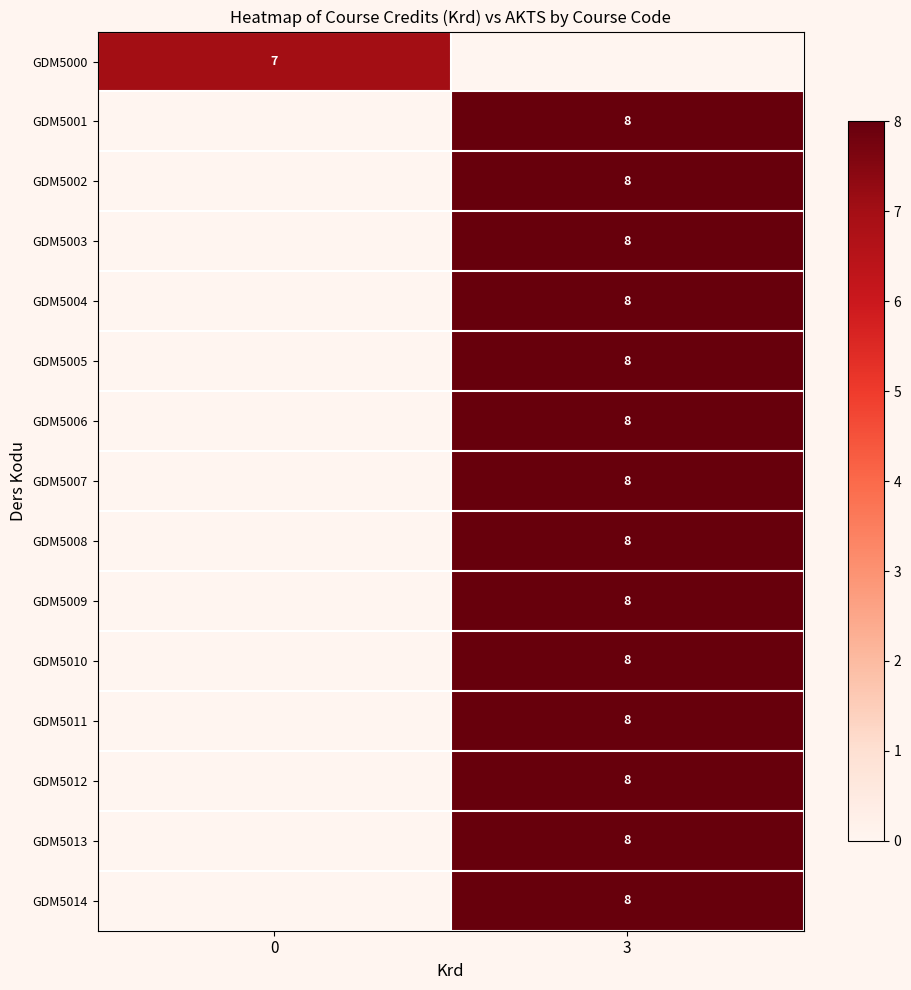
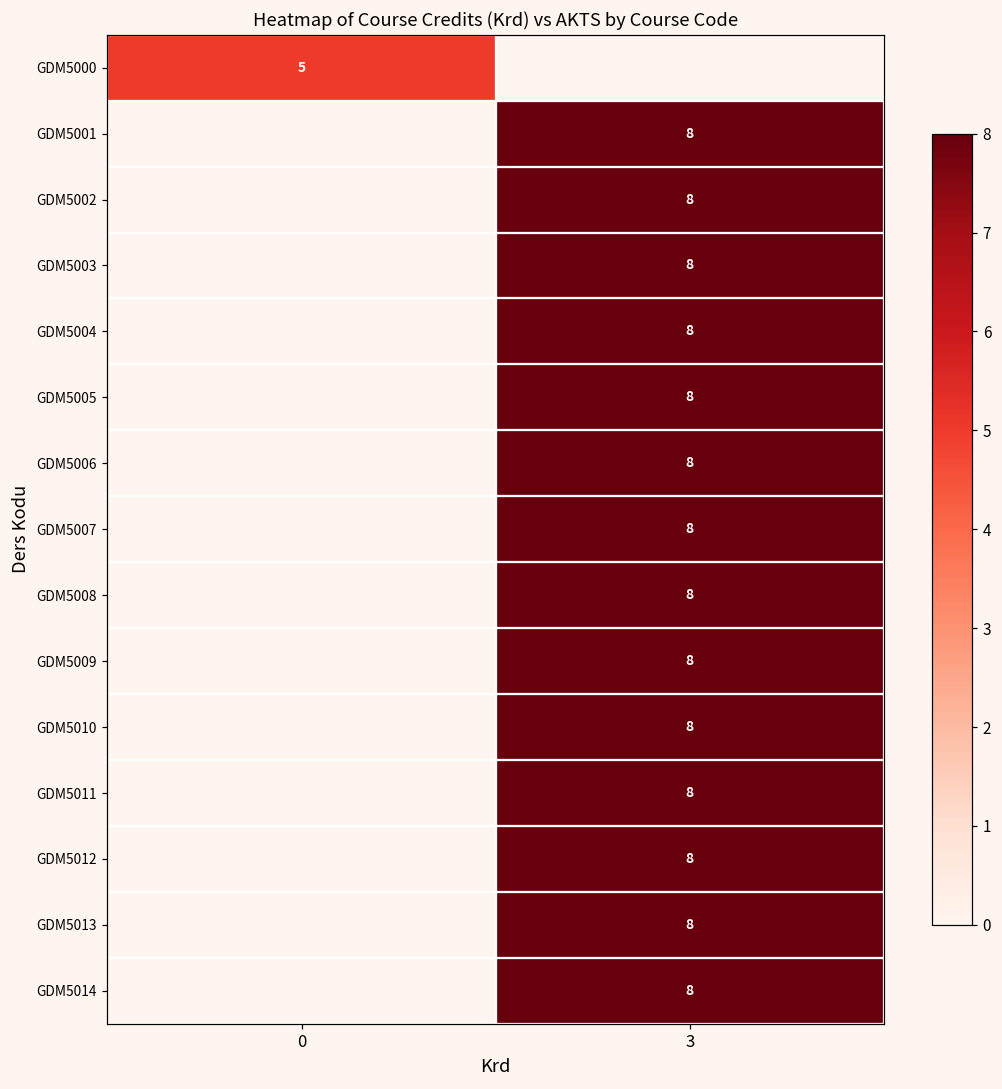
GDM5000, 0: 7 -> 5
